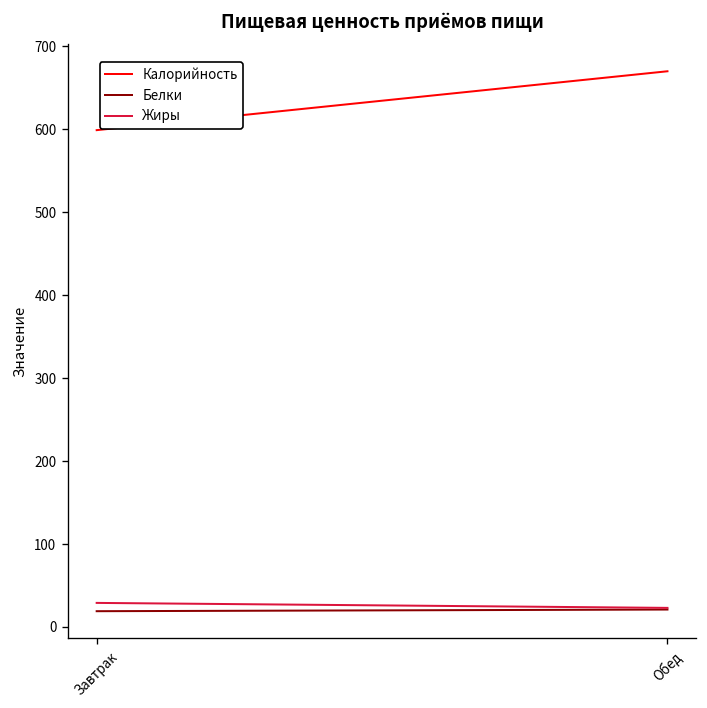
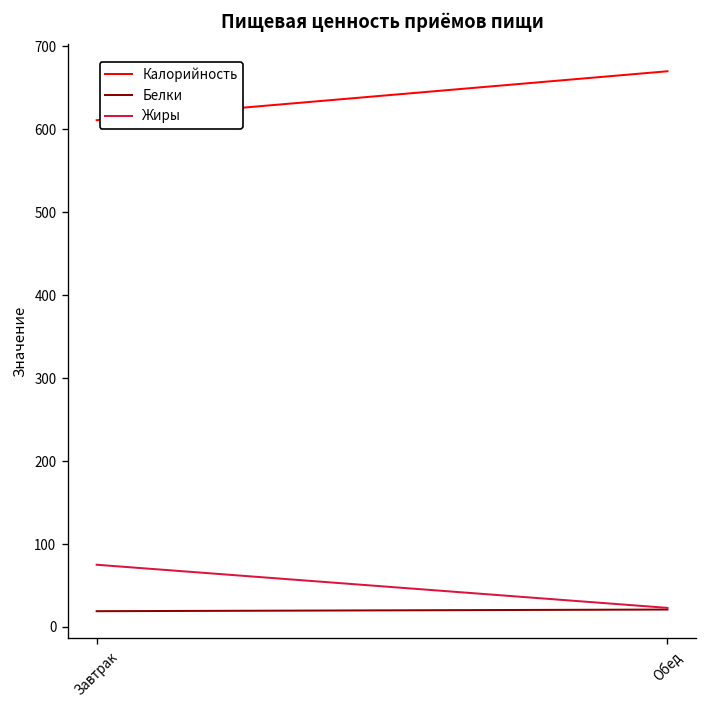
Калорийность, Завтрак: 600 -> 610
Жиры, Завтрак: 30 -> 80
